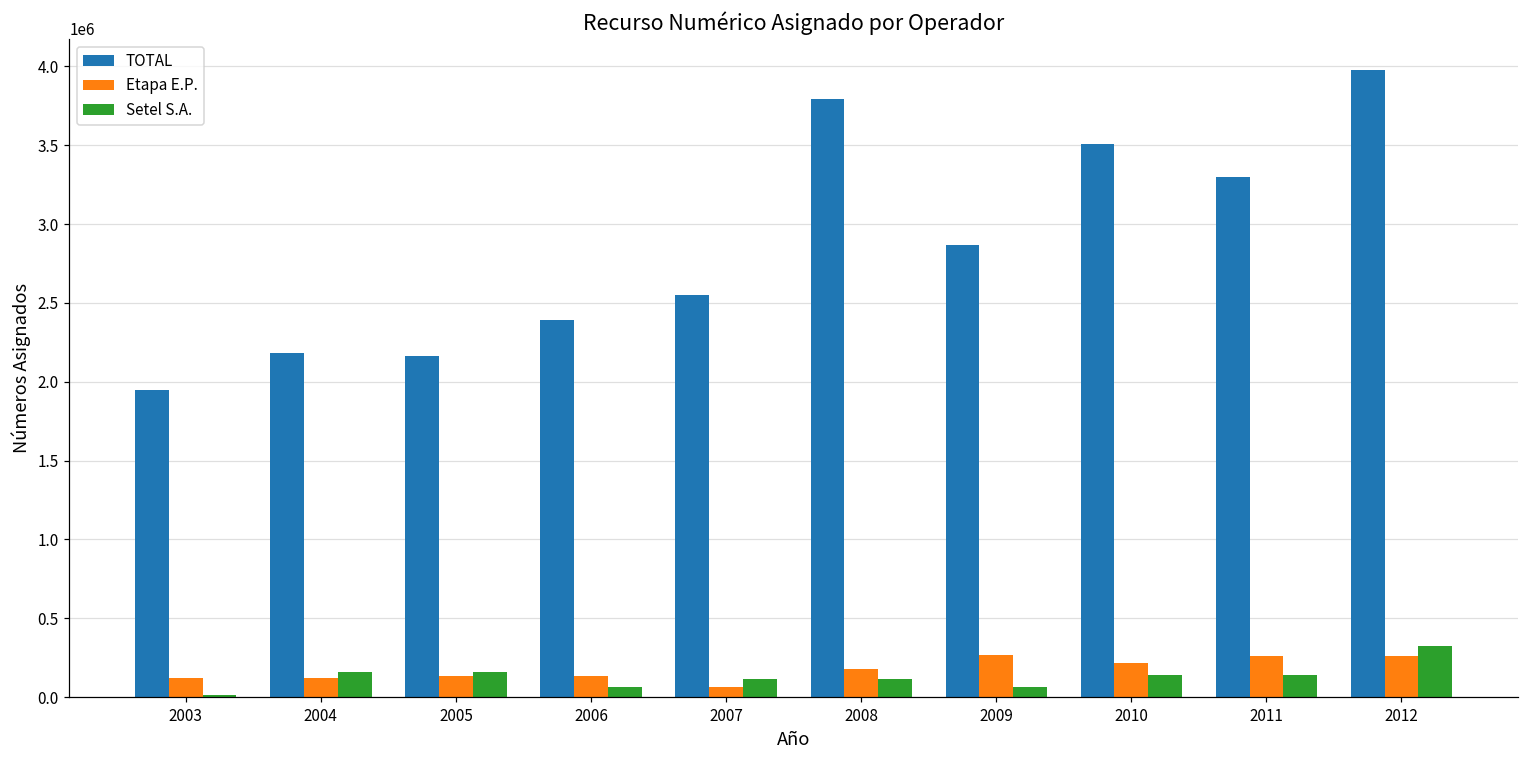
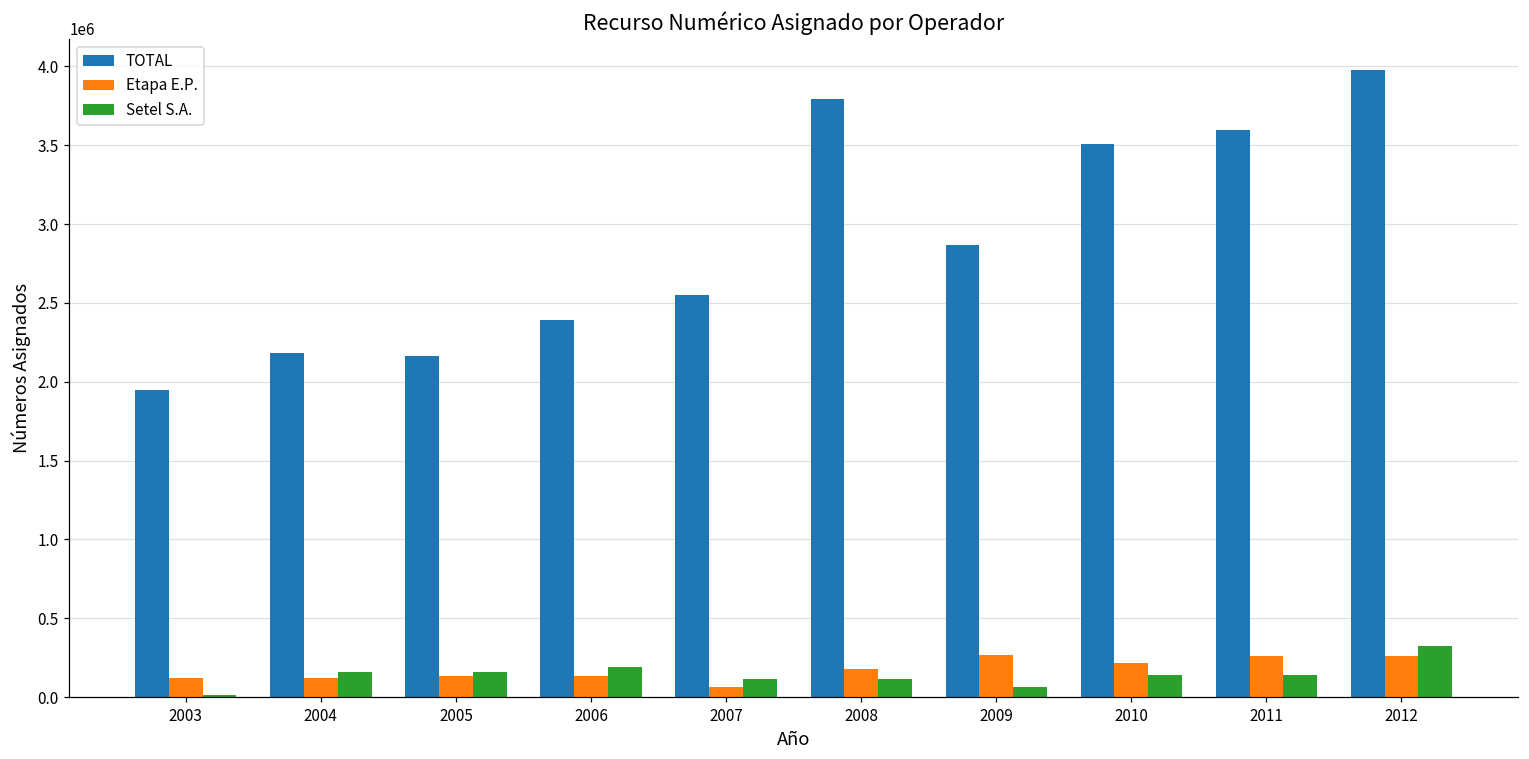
Setel S.A., 2006: 70000 -> 190000
TOTAL, 2011: 3300000 -> 3590000
